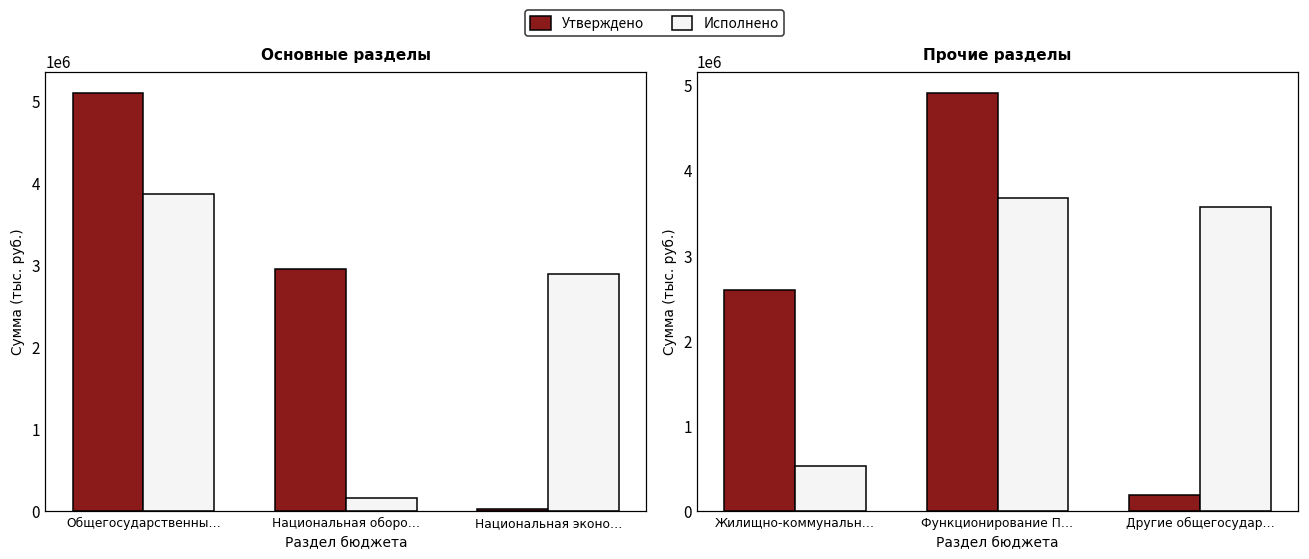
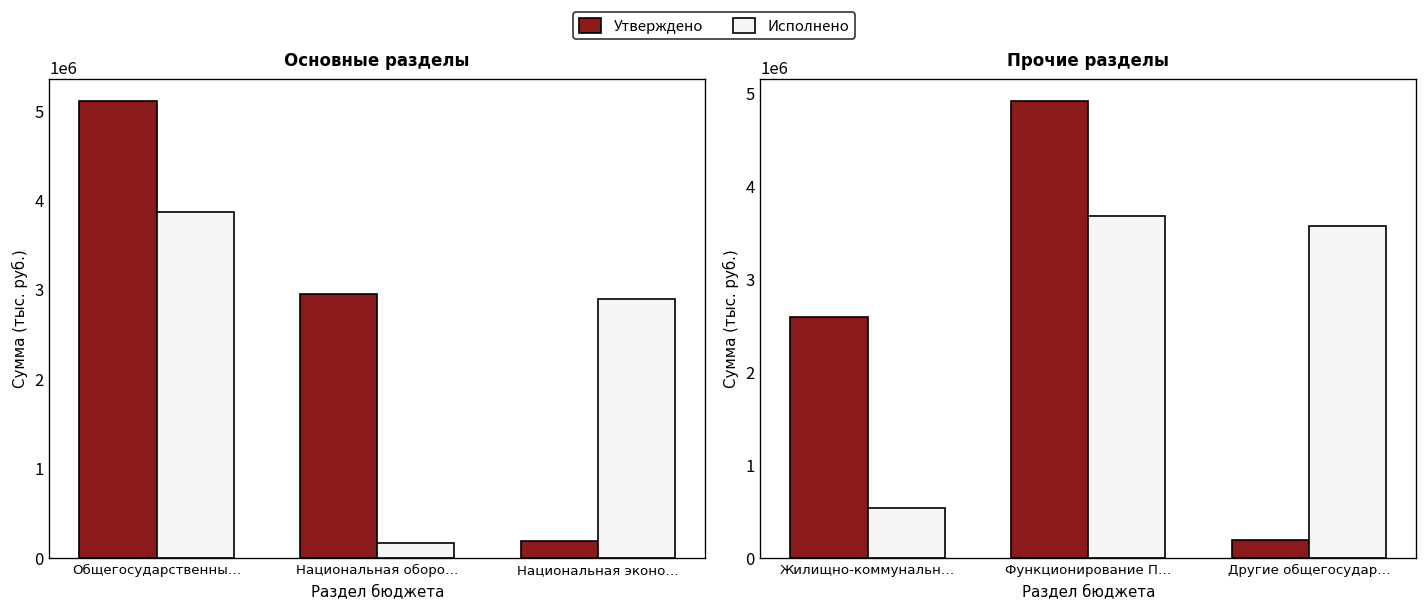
Основные разделы, Утверждено, Национальная эконо…: 0 -> 200000
